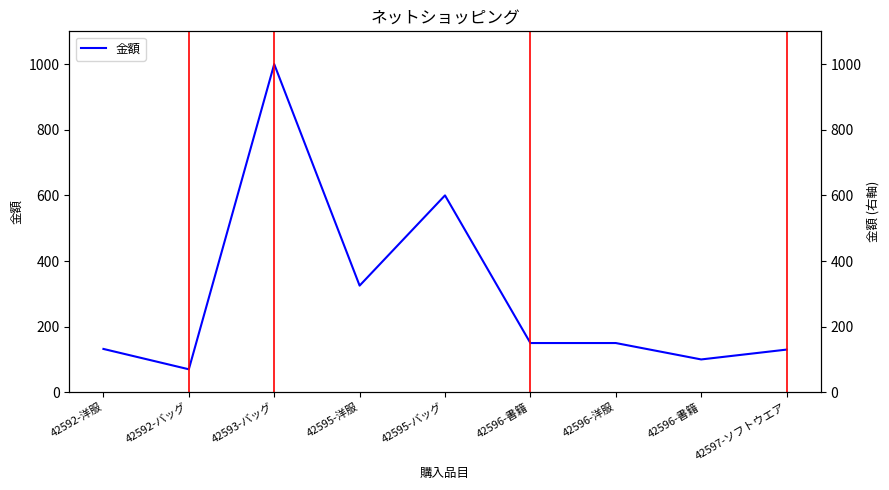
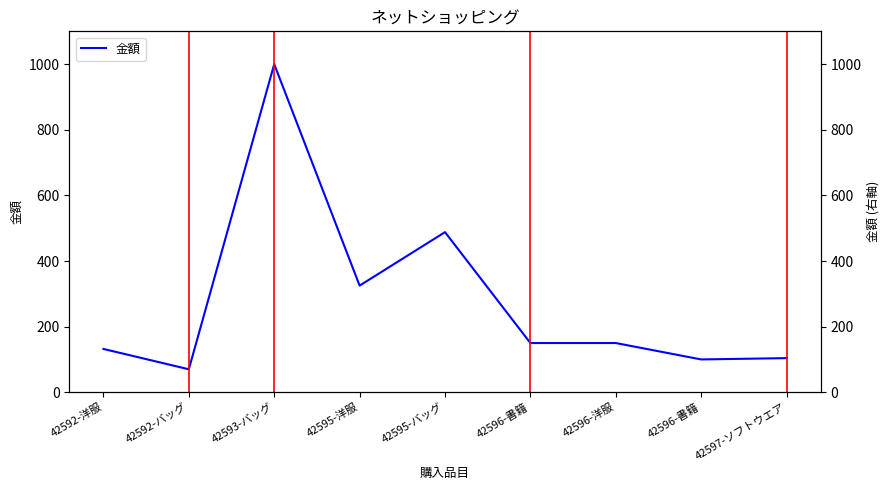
42595-バッグ: 600 -> 490
42597-ソフトウエア: 130 -> 100
